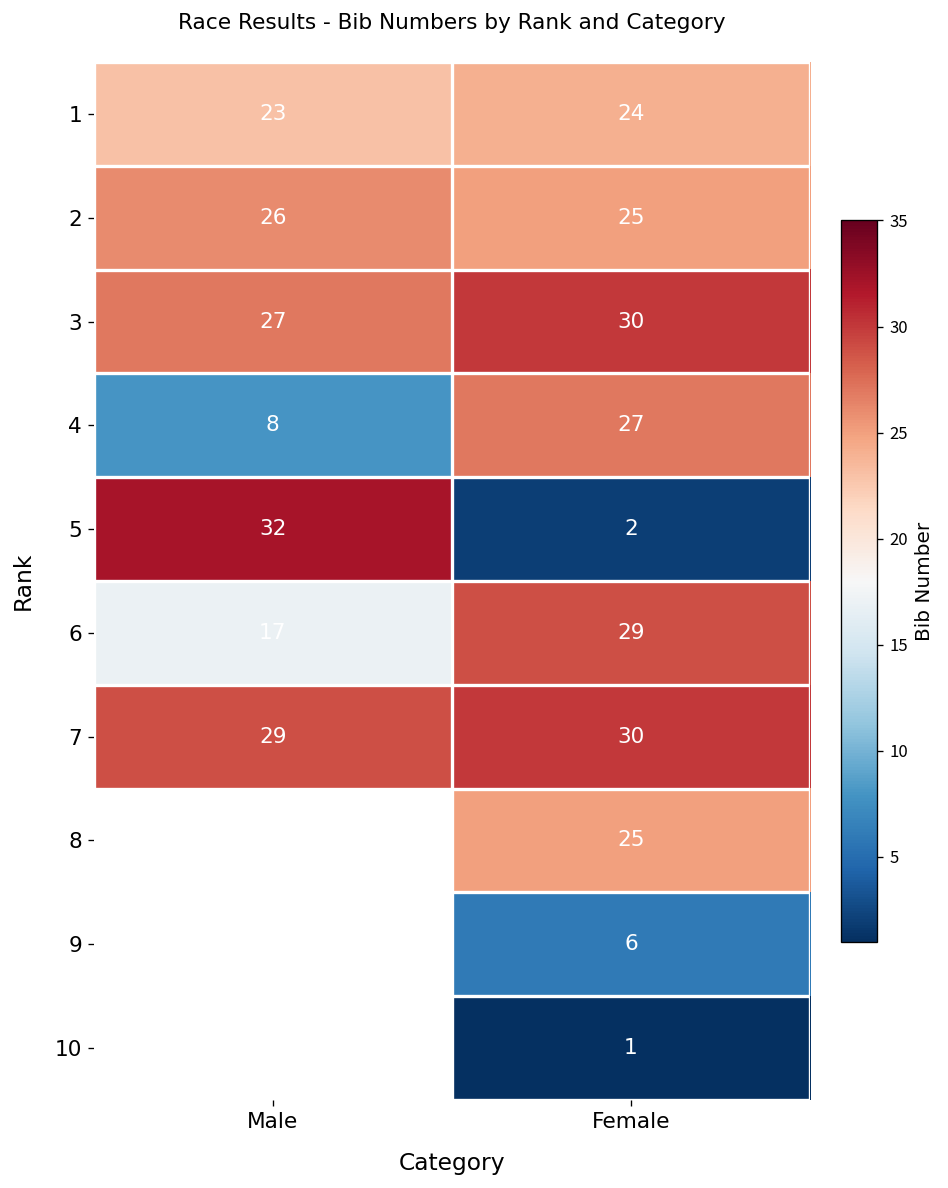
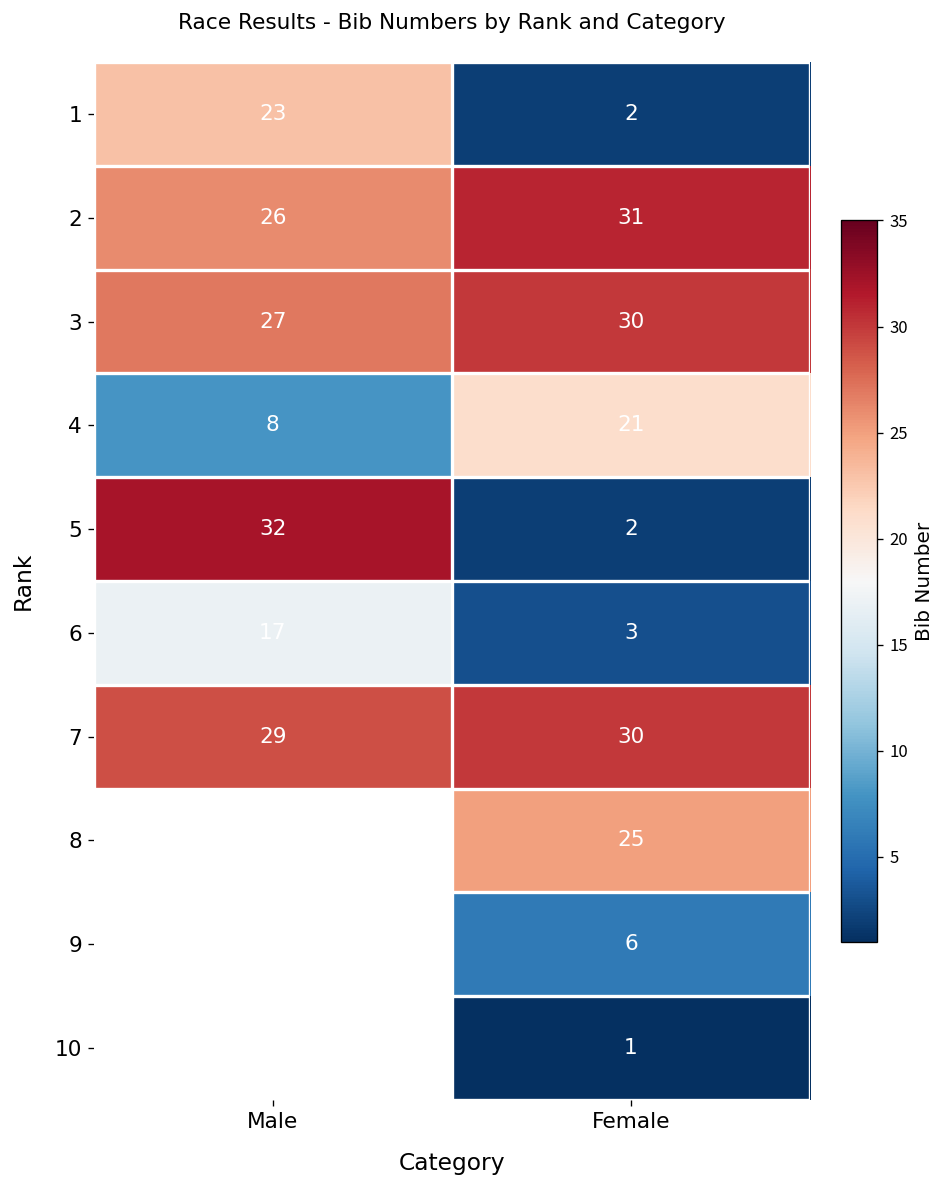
1, Female: 24 -> 2
2, Female: 25 -> 31
4, Female: 27 -> 21
6, Female: 29 -> 3
